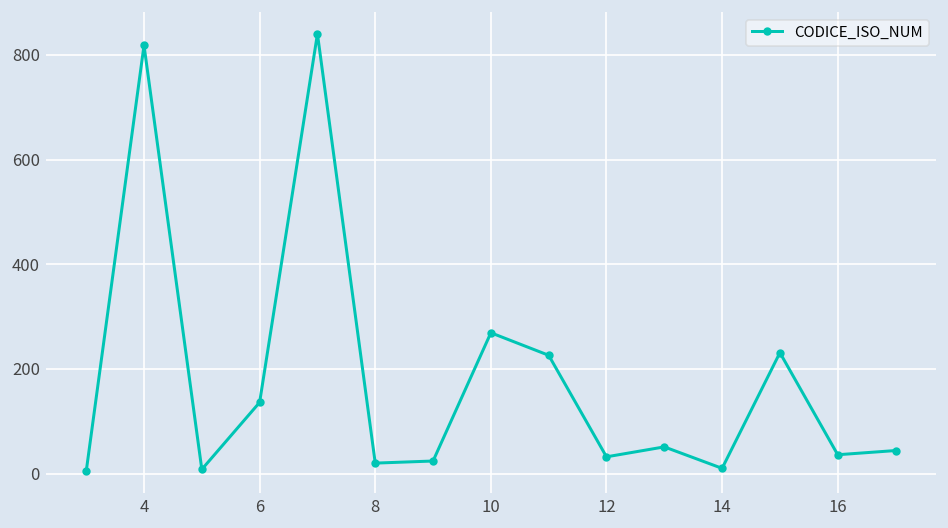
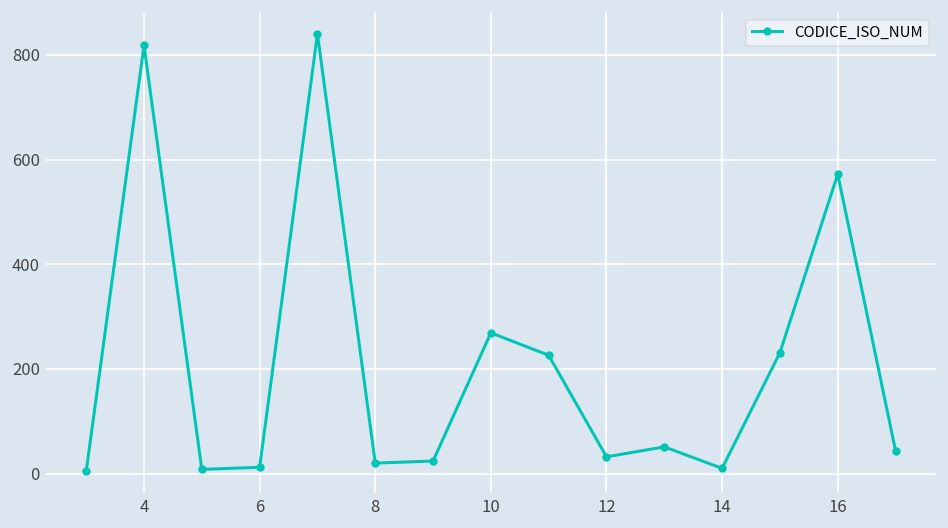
6: 140 -> 10
16: 40 -> 570
